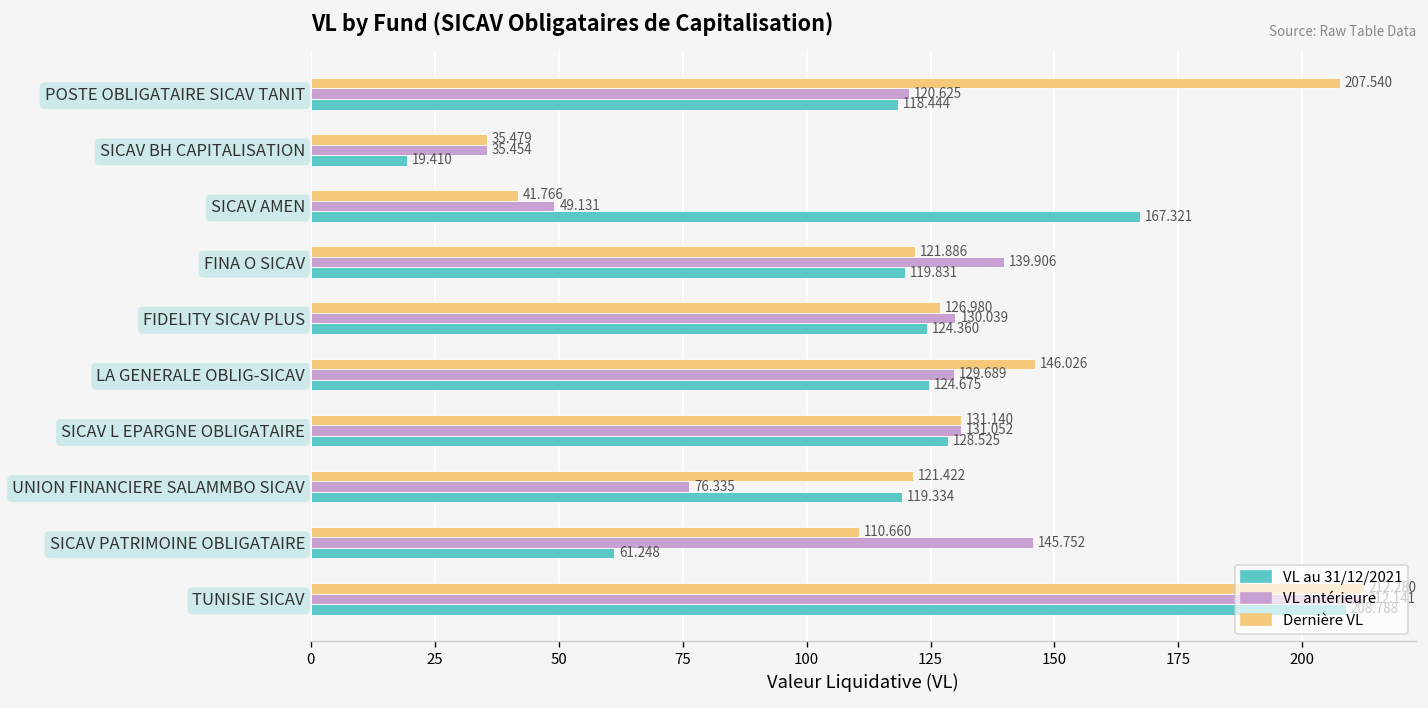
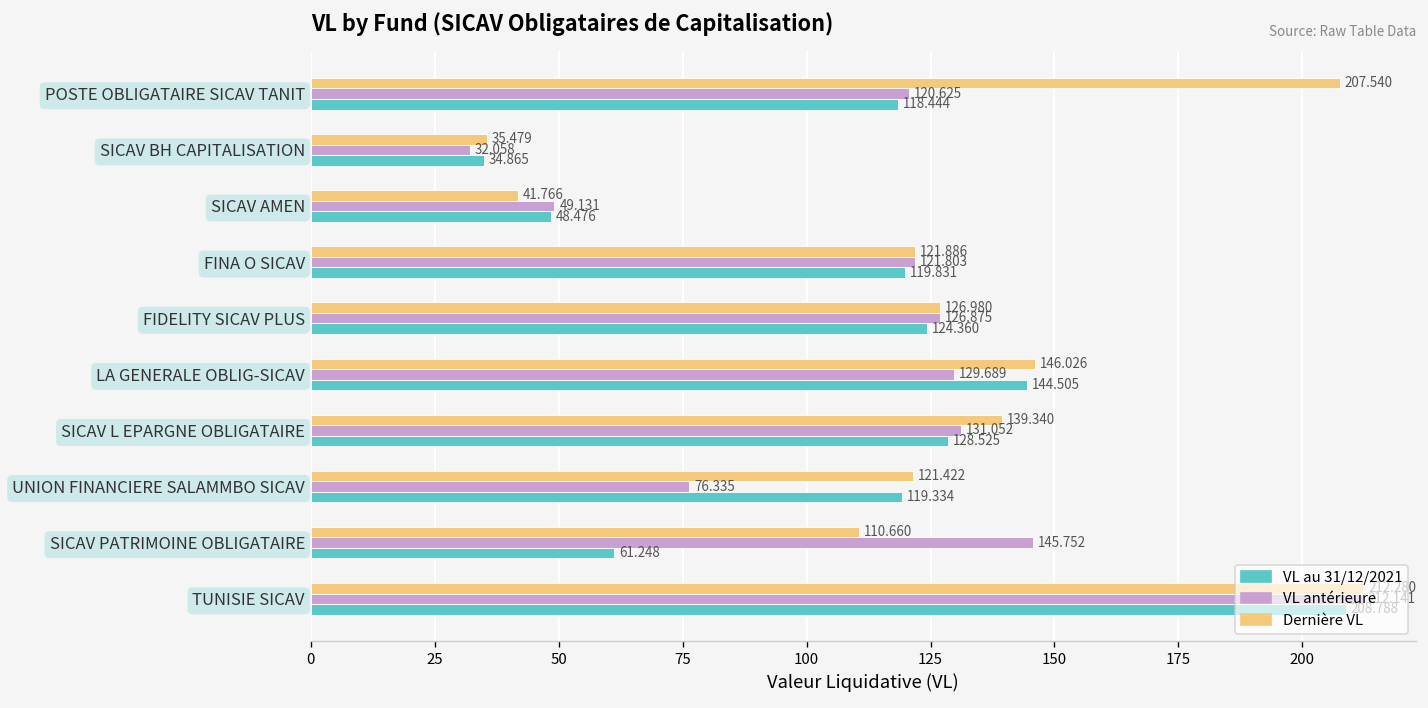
VL antérieure, SICAV BH CAPITALISATION: 35.454 -> 32.058
VL au 31/12/2021, SICAV BH CAPITALISATION: 19.410 -> 34.865
VL au 31/12/2021, SICAV AMEN: 167.321 -> 48.476
VL antérieure, FINA O SICAV: 139.906 -> 121.803
VL antérieure, FIDELITY SICAV PLUS: 130.039 -> 126.875
VL au 31/12/2021, LA GENERALE OBLIG-SICAV: 124.675 -> 144.505
Dernière VL, SICAV L EPARGNE OBLIGATAIRE: 131.140 -> 139.340
